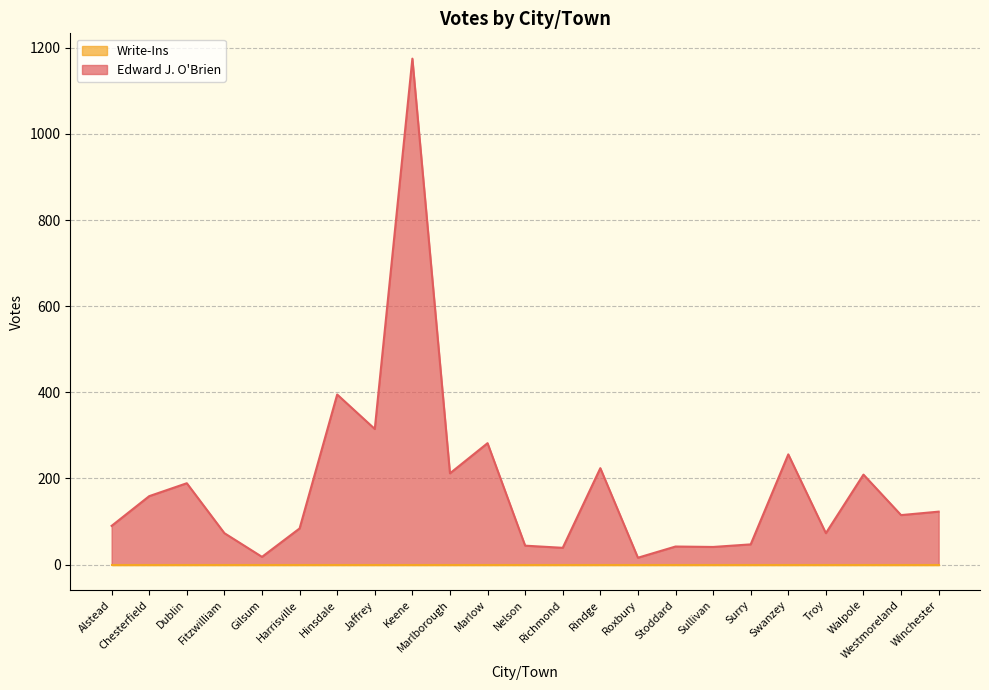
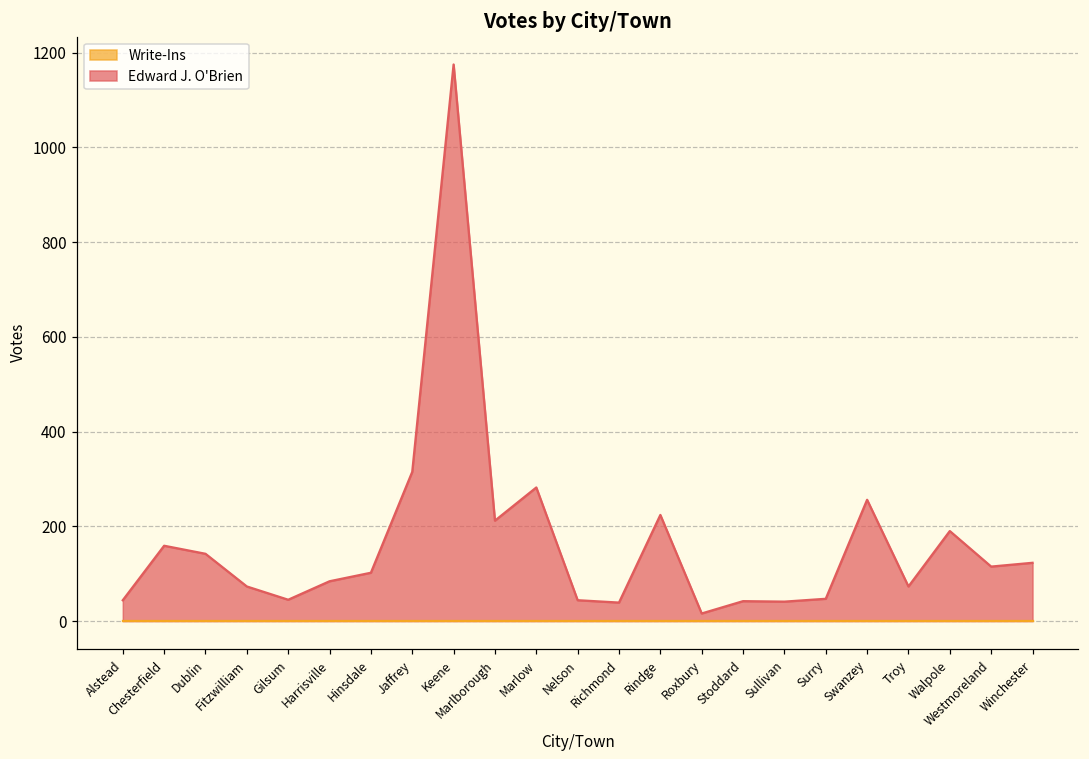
Edward J. O'Brien, Alstead: 90 -> 40
Edward J. O'Brien, Dublin: 190 -> 140
Edward J. O'Brien, Gilsum: 20 -> 50
Edward J. O'Brien, Hinsdale: 400 -> 100
Edward J. O'Brien, Walpole: 210 -> 190
